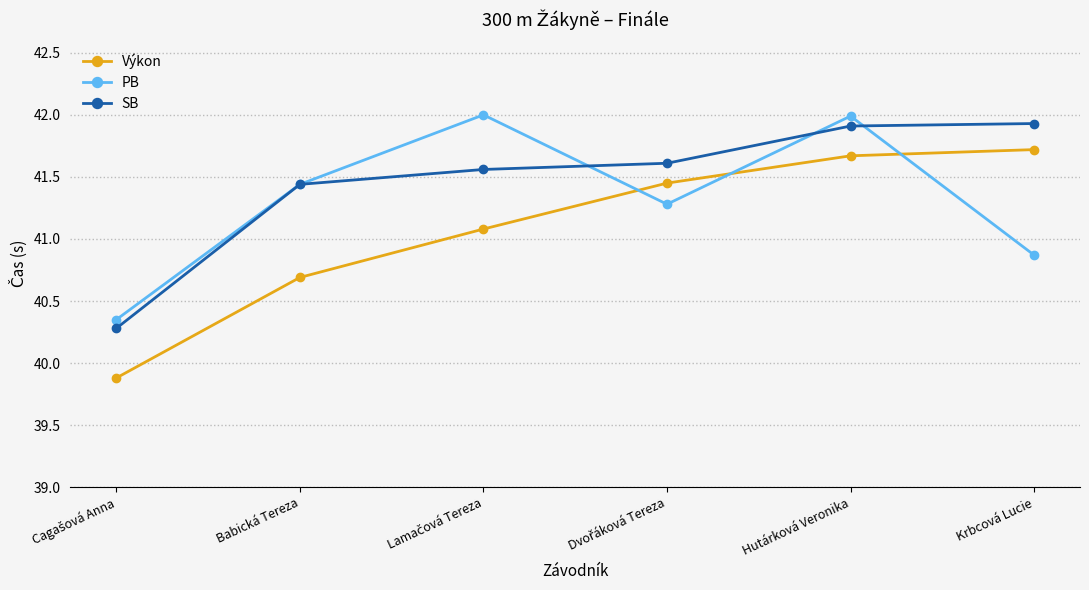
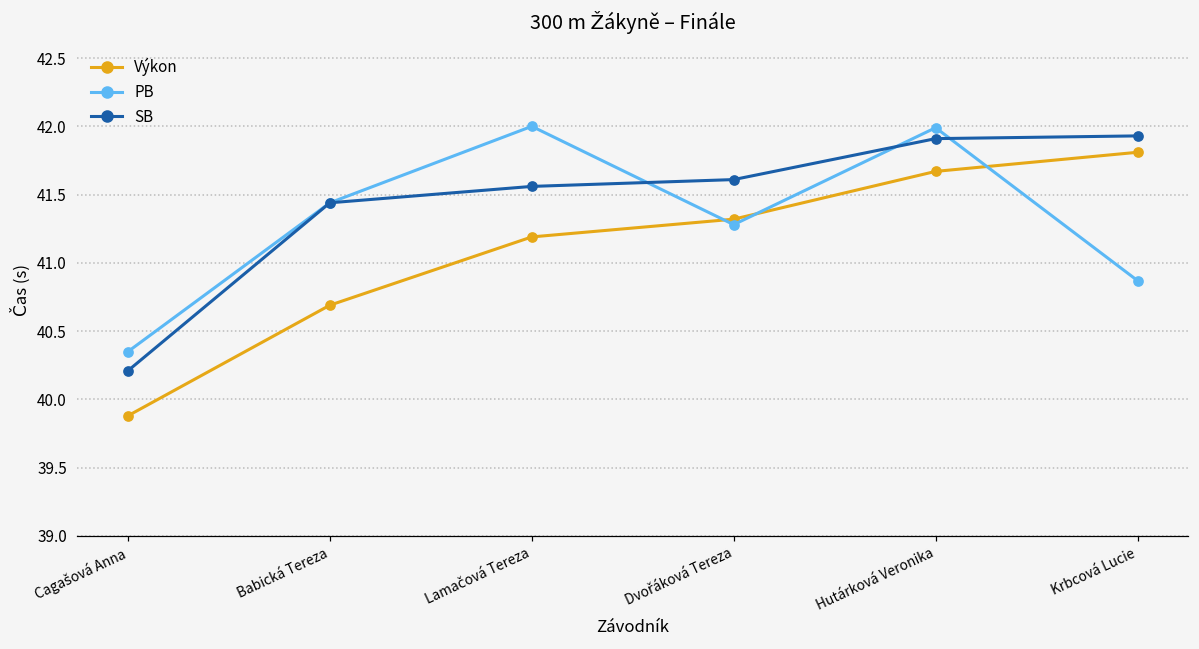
SB, Cagašová Anna: 40.28 -> 40.21
Výkon, Lamačová Tereza: 41.08 -> 41.19
Výkon, Dvořáková Tereza: 41.45 -> 41.32
Výkon, Krbcová Lucie: 41.72 -> 41.81
